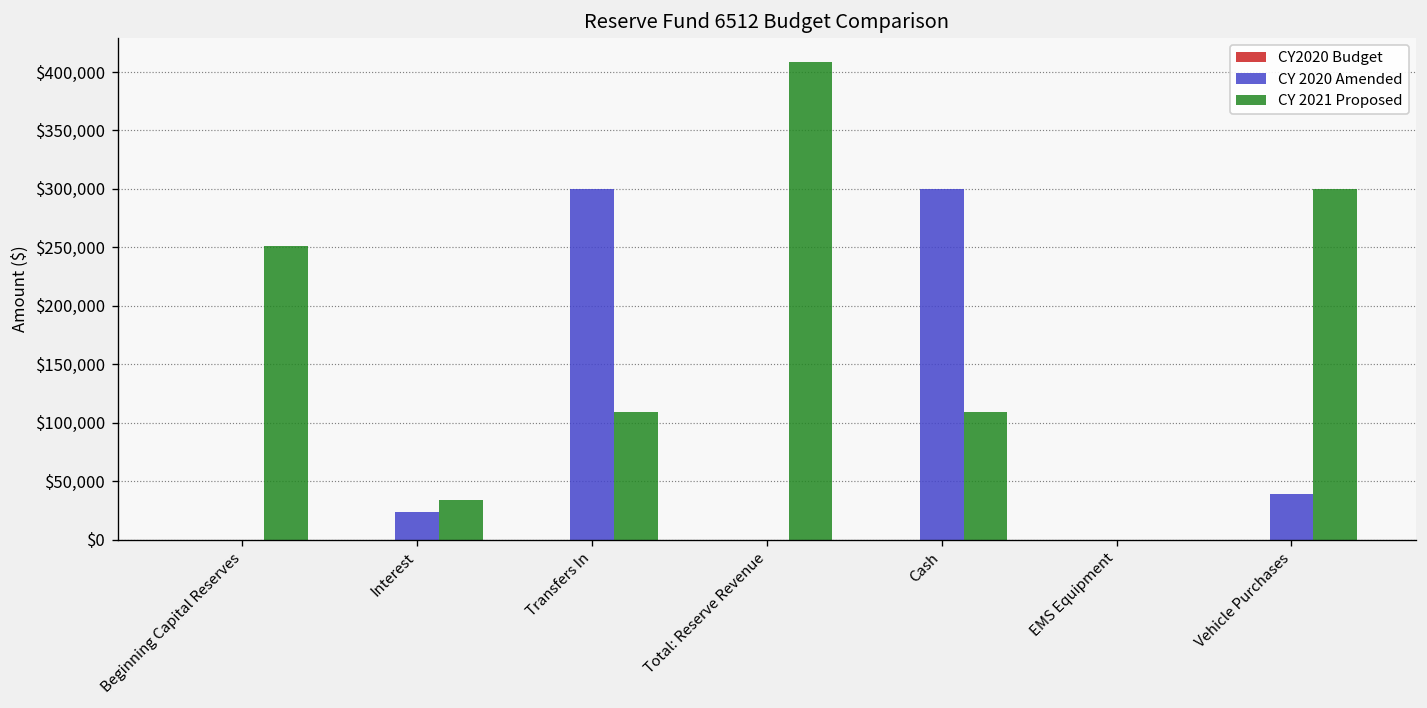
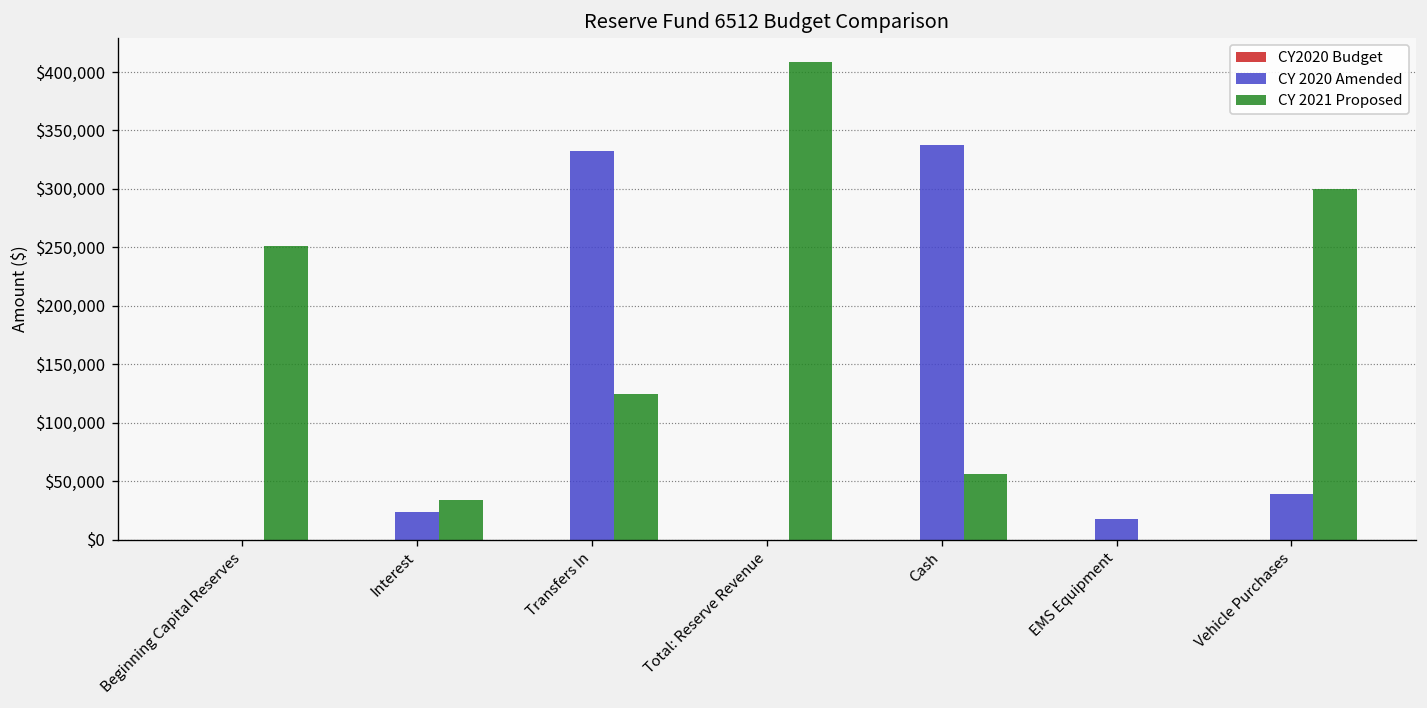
CY 2020 Amended, Transfers In: $300,000 -> $330,000
CY 2021 Proposed, Transfers In: $110,000 -> $120,000
CY 2020 Amended, Cash: $300,000 -> $340,000
CY 2021 Proposed, Cash: $110,000 -> $60,000
CY 2020 Amended, EMS Equipment: $0 -> $20,000
